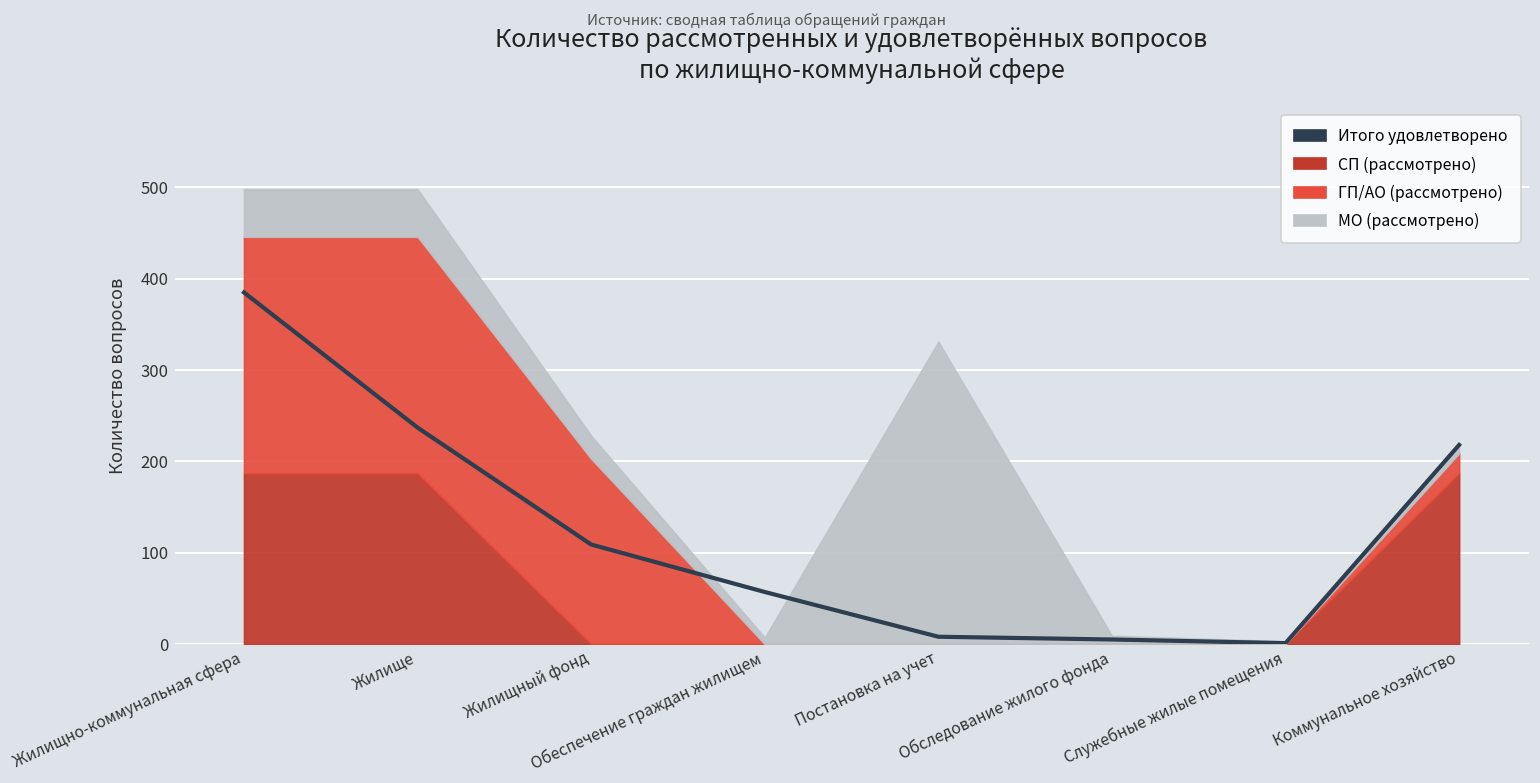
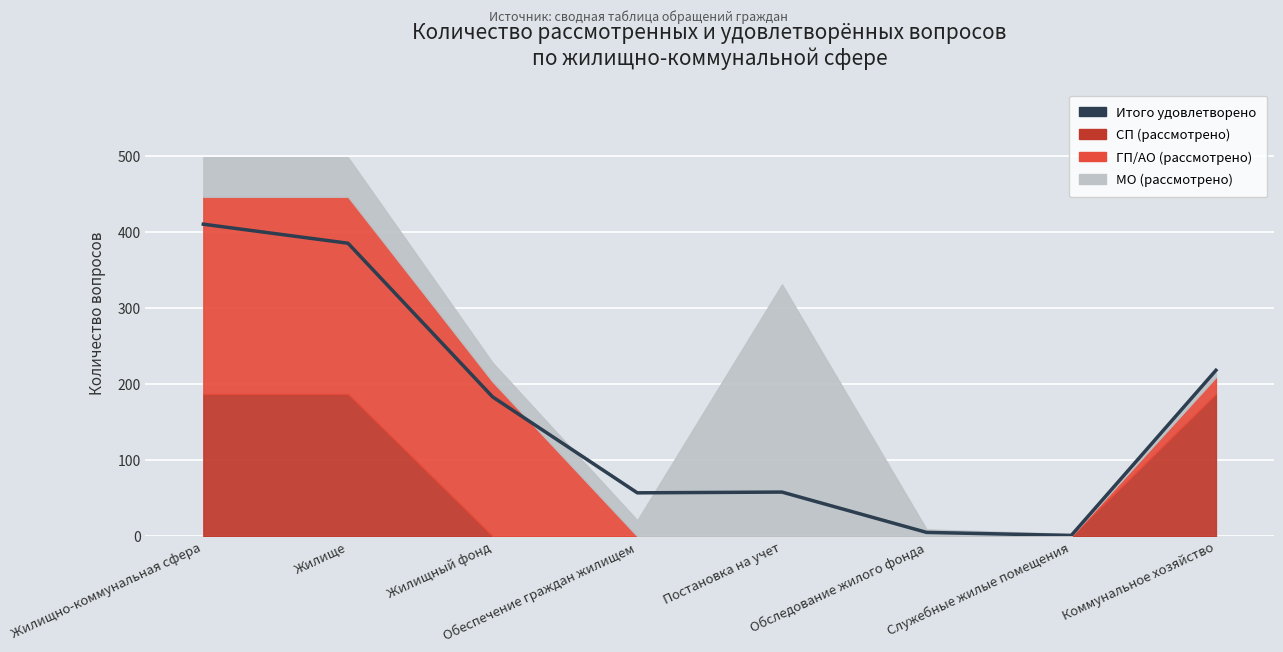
Итого удовлетворено, Жилищно-коммунальная сфера: 390 -> 410
Итого удовлетворено, Жилище: 240 -> 390
Итого удовлетворено, Жилищный фонд: 110 -> 180
МО (рассмотрено), Обеспечение граждан жилищем: 10 -> 20
Итого удовлетворено, Постановка на учет: 10 -> 60
